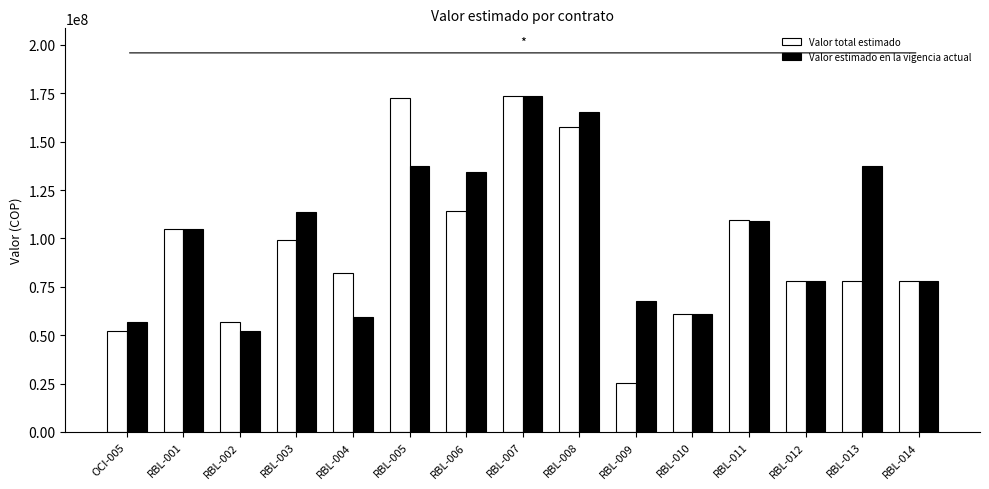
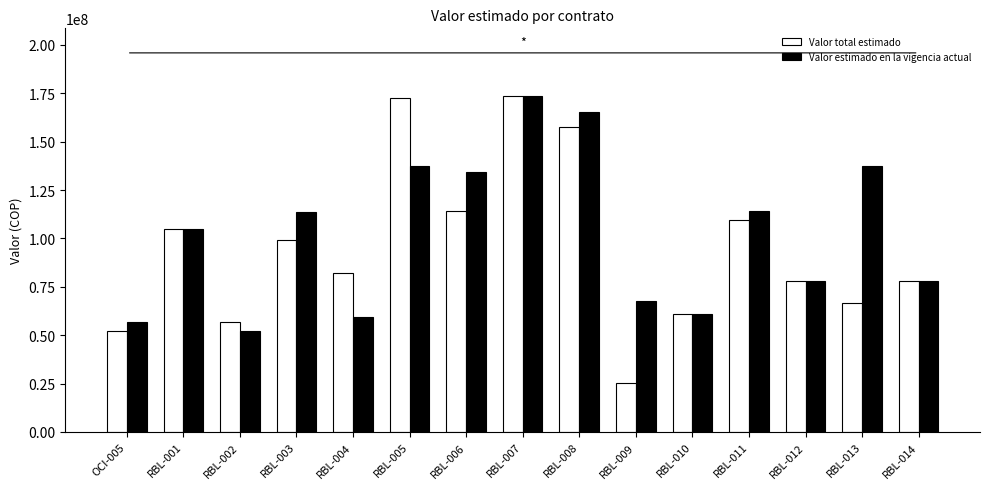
Valor estimado en la vigencia actual, RBL-011: 109000000 -> 114000000
Valor total estimado, RBL-013: 78000000 -> 67000000
